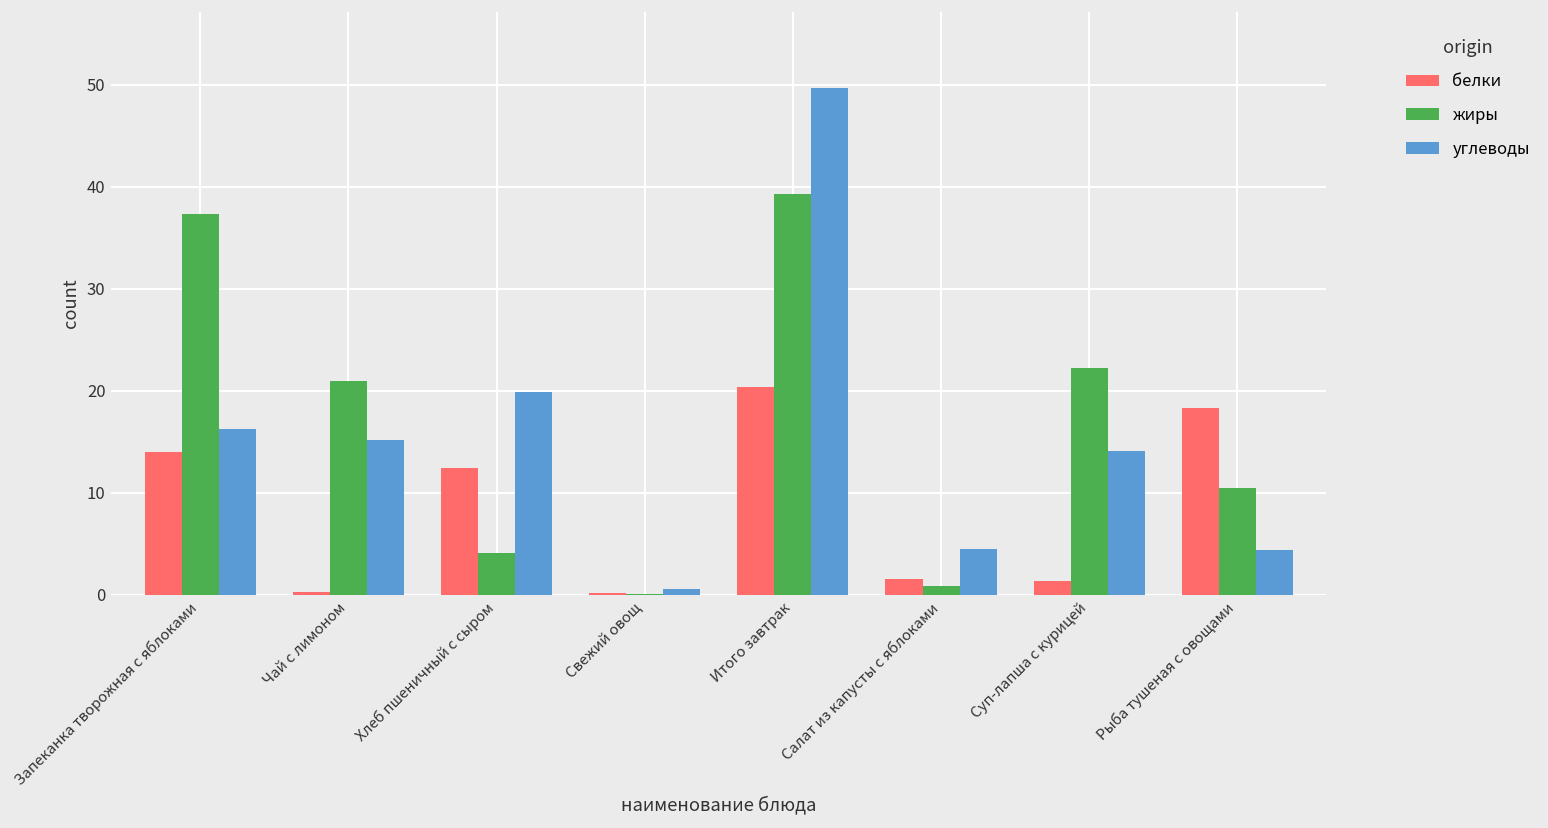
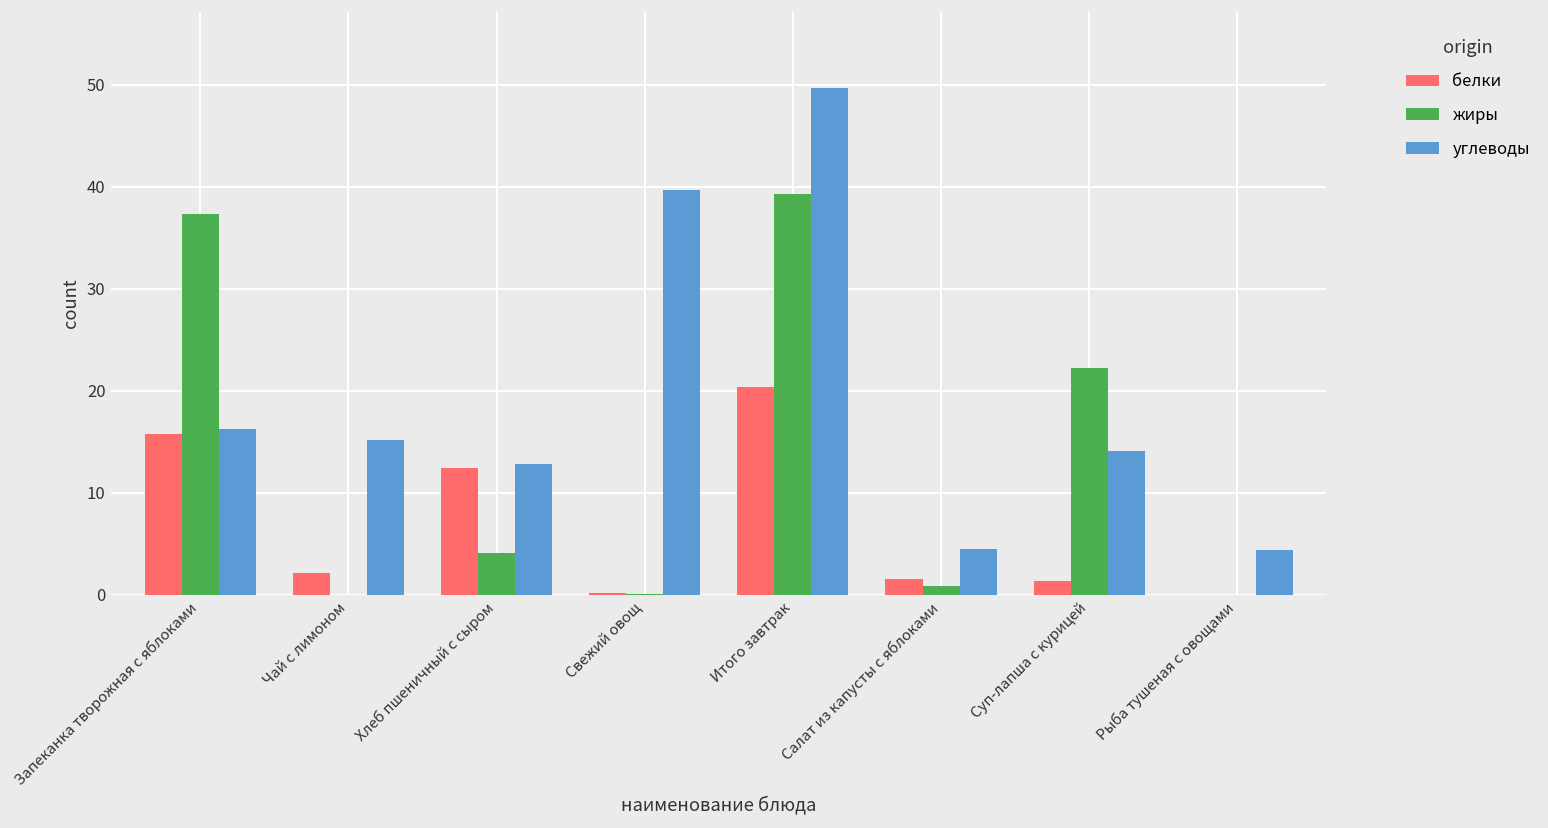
белки, Запеканка творожная с яблоками: 14 -> 16
белки, Чай с лимоном: 0 -> 2
жиры, Чай с лимоном: 21 -> 0
углеводы, Хлеб пшеничный с сыром: 20 -> 13
углеводы, Свежий овощ: 1 -> 40
белки, Рыба тушеная с овощами: 18 -> 0
жиры, Рыба тушеная с овощами: 11 -> 0
